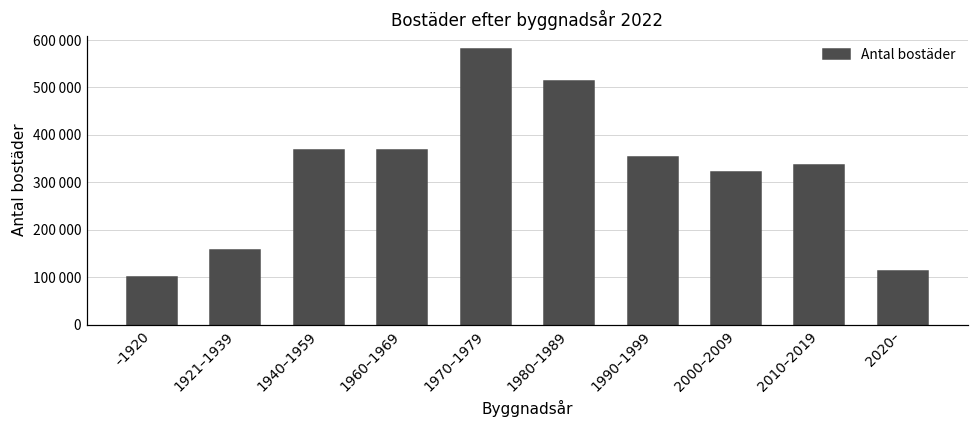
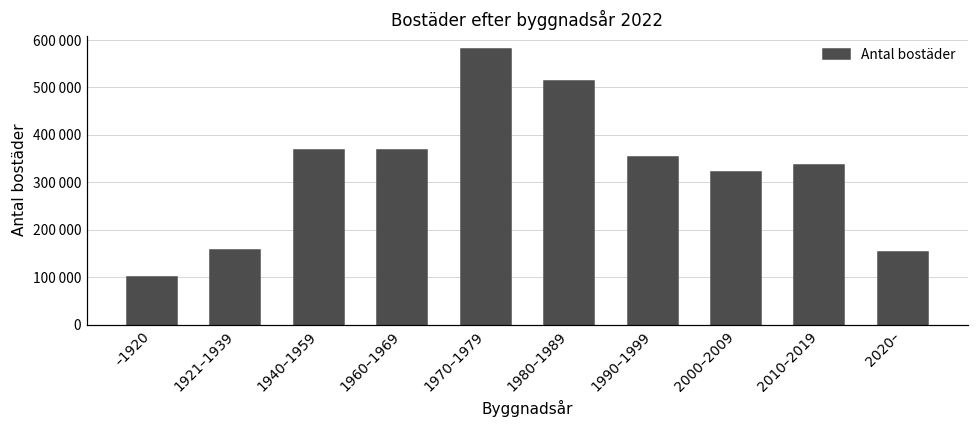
2020–: 110000 -> 150000
